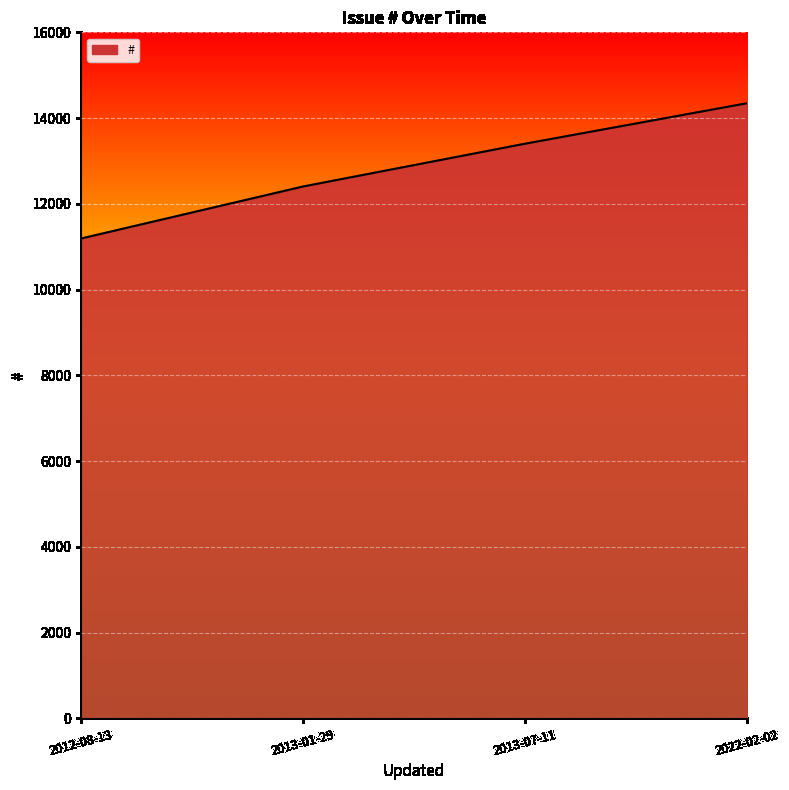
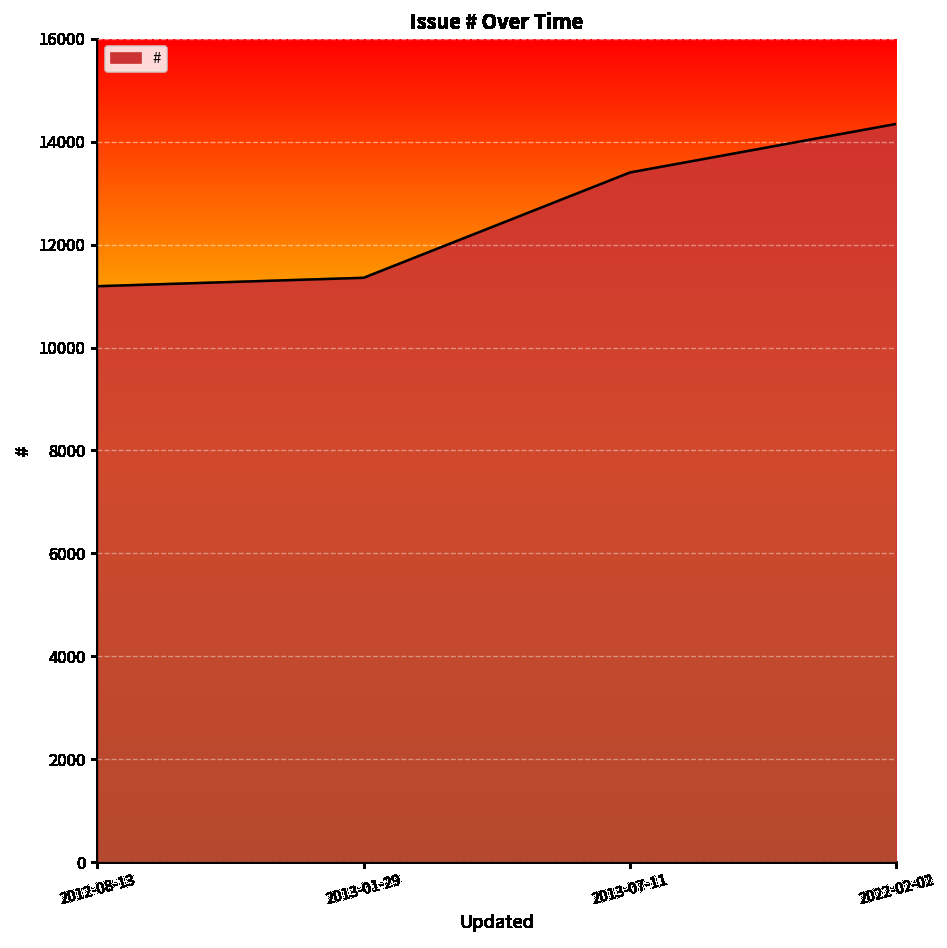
2013-01-29: 12400 -> 11400
